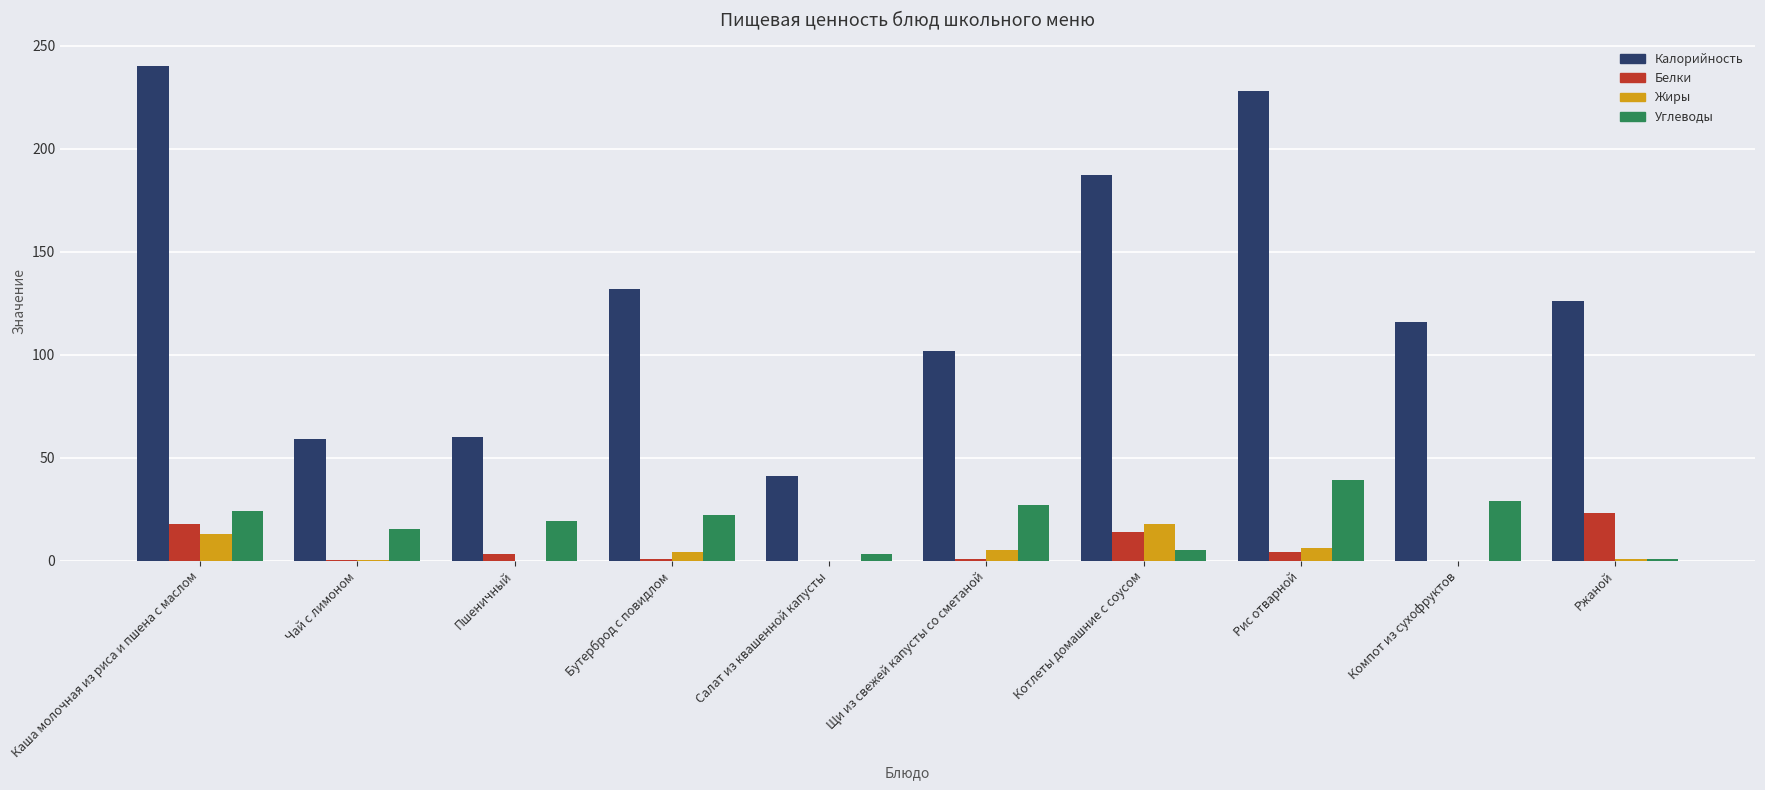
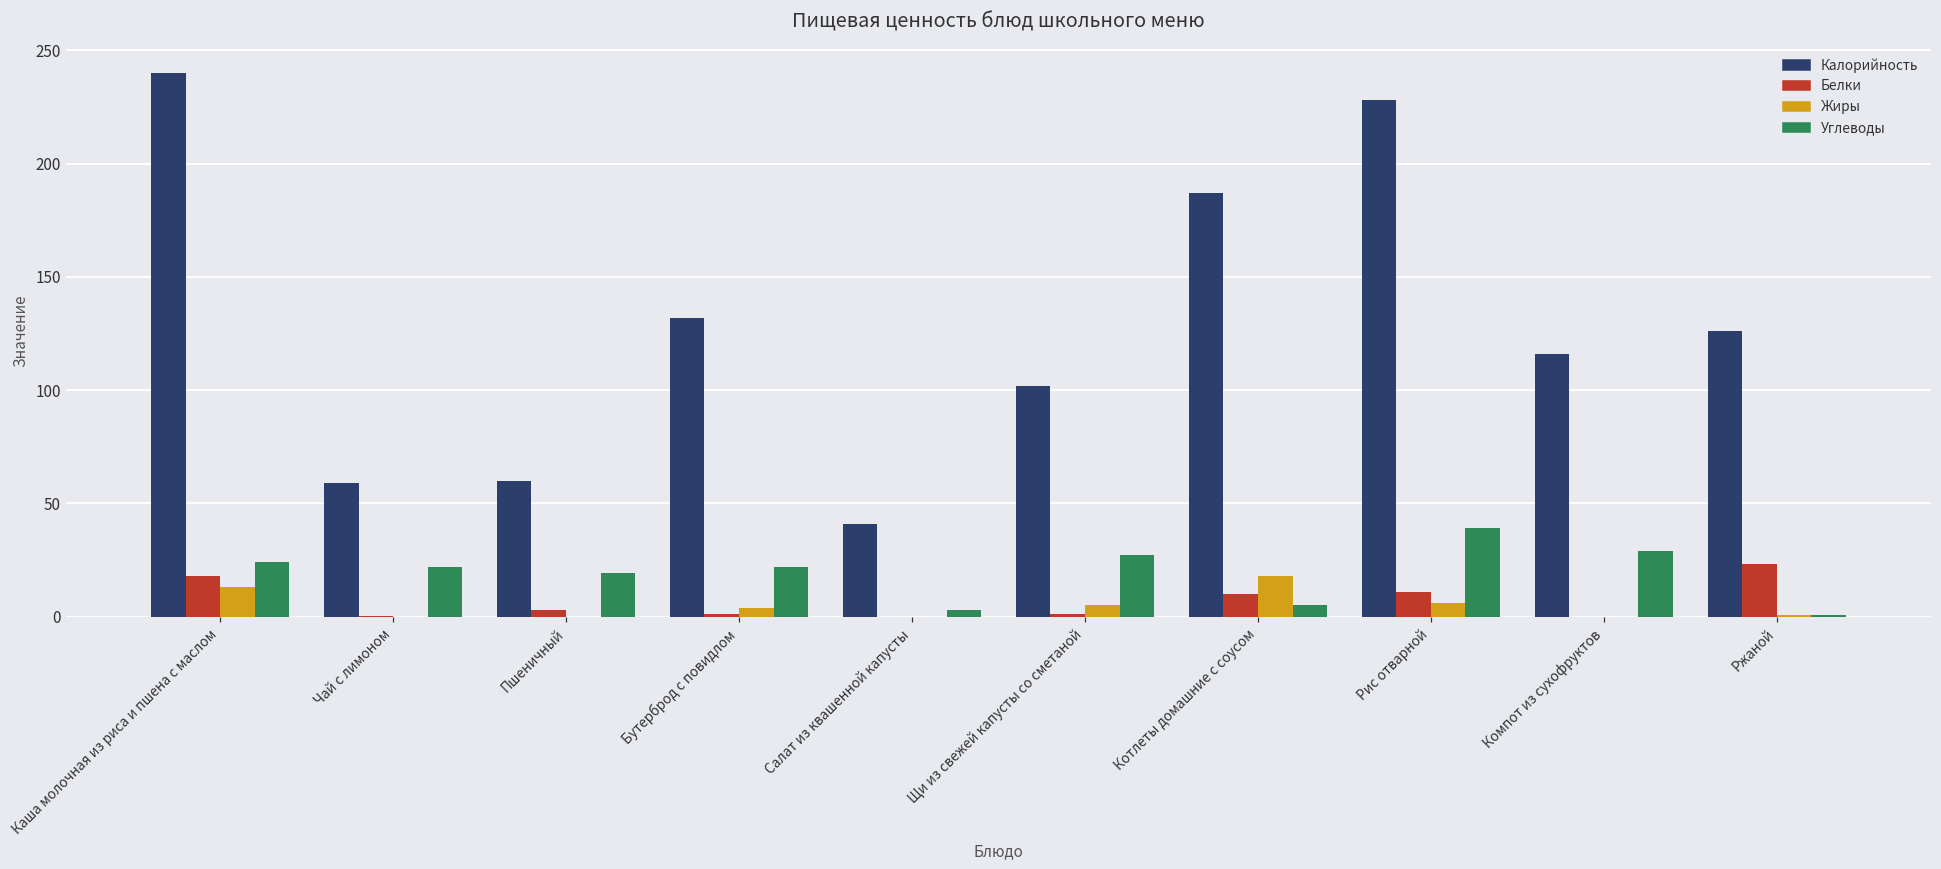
Углеводы, Чай с лимоном: 15 -> 22
Белки, Котлеты домашние с соусом: 14 -> 10
Белки, Рис отварной: 4 -> 11
